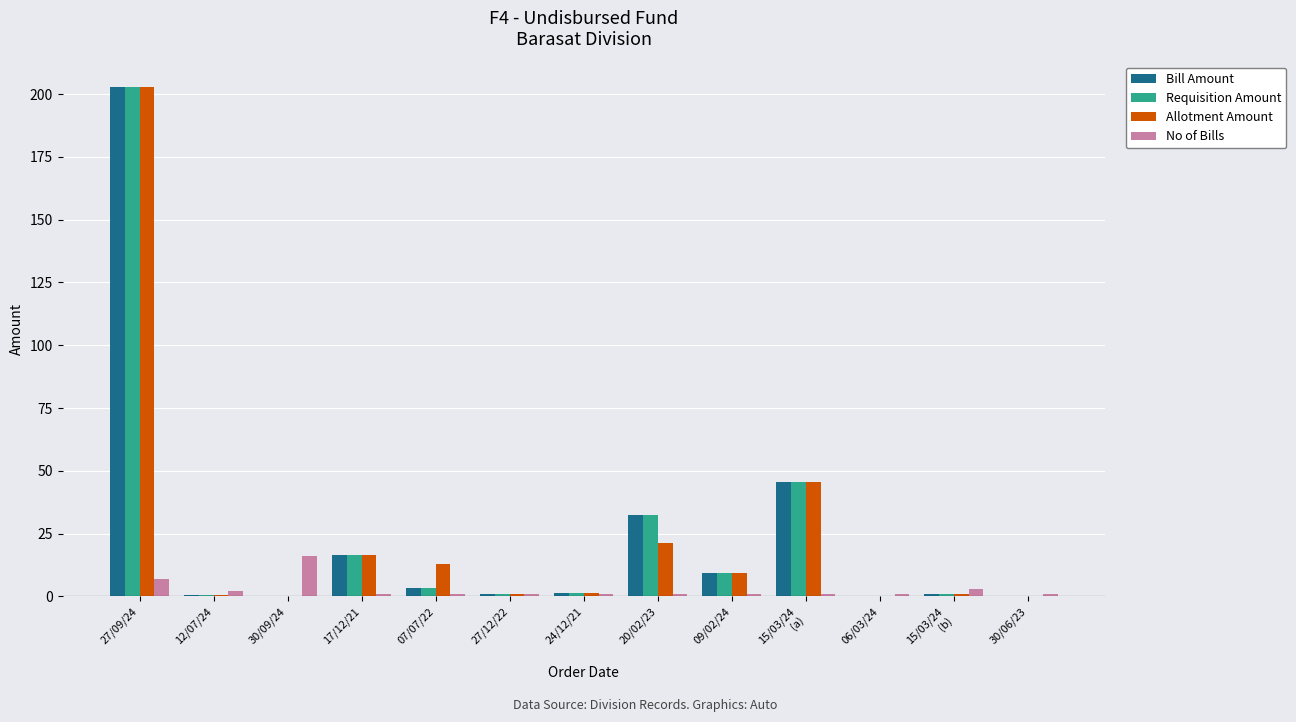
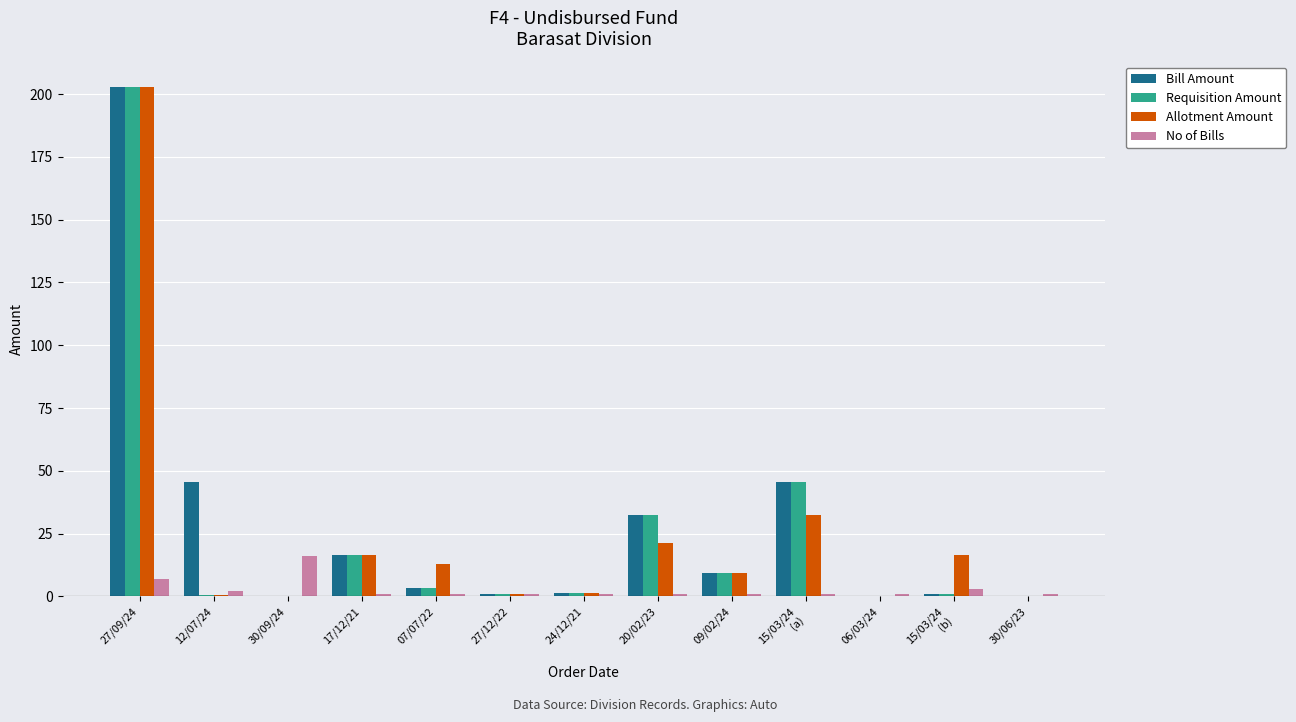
Bill Amount, 12/07/24: 1 -> 45
Allotment Amount, 15/03/24 (a): 46 -> 33
Allotment Amount, 15/03/24 (b): 1 -> 17
